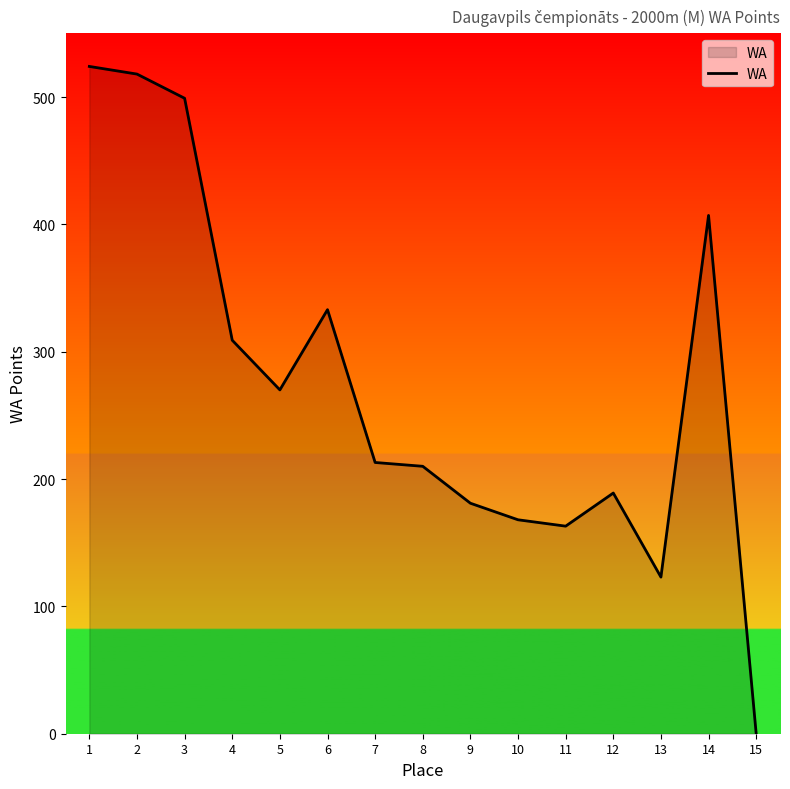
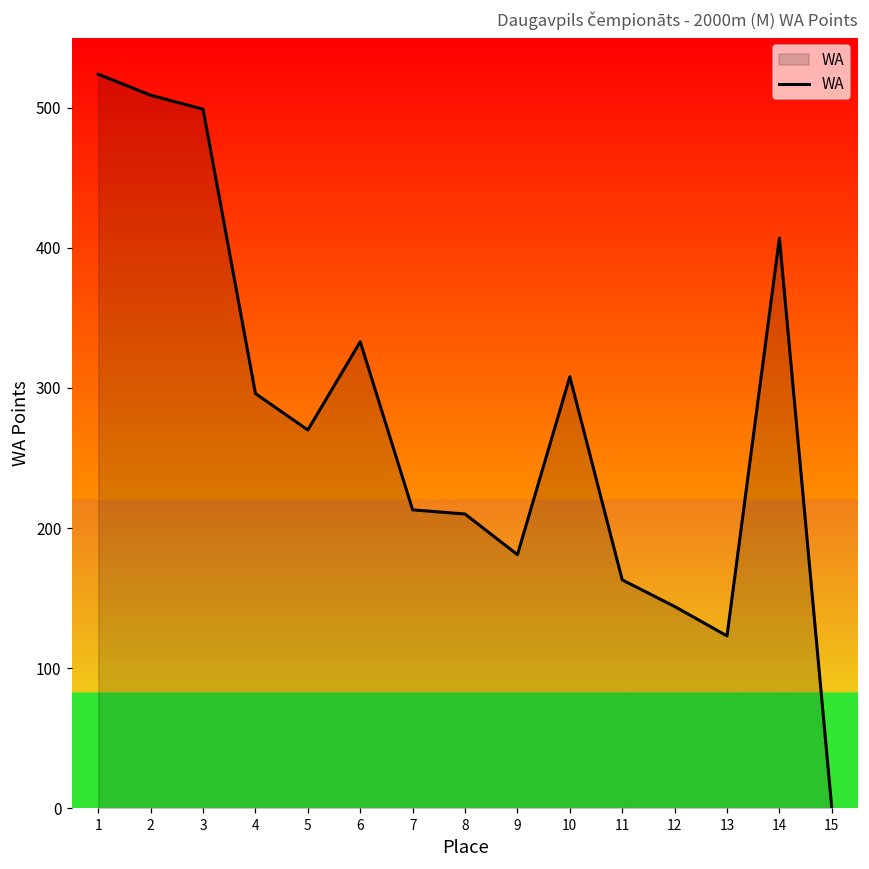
2: 518 -> 509
4: 309 -> 296
10: 168 -> 308
12: 189 -> 144
